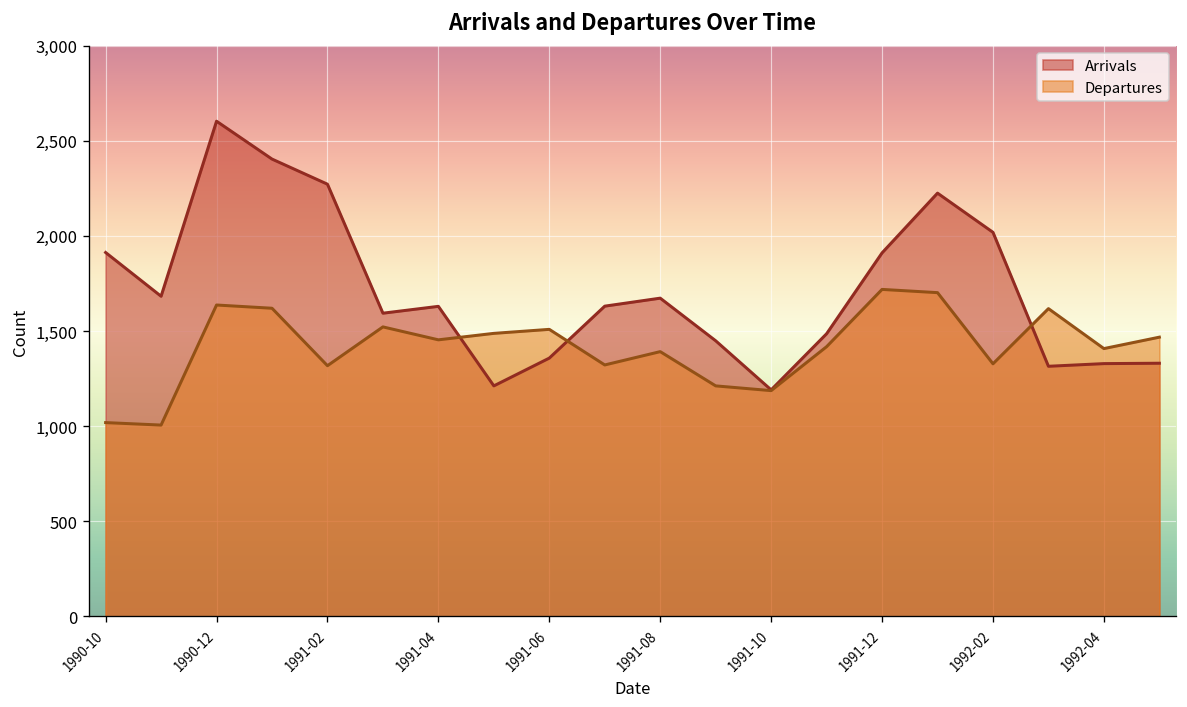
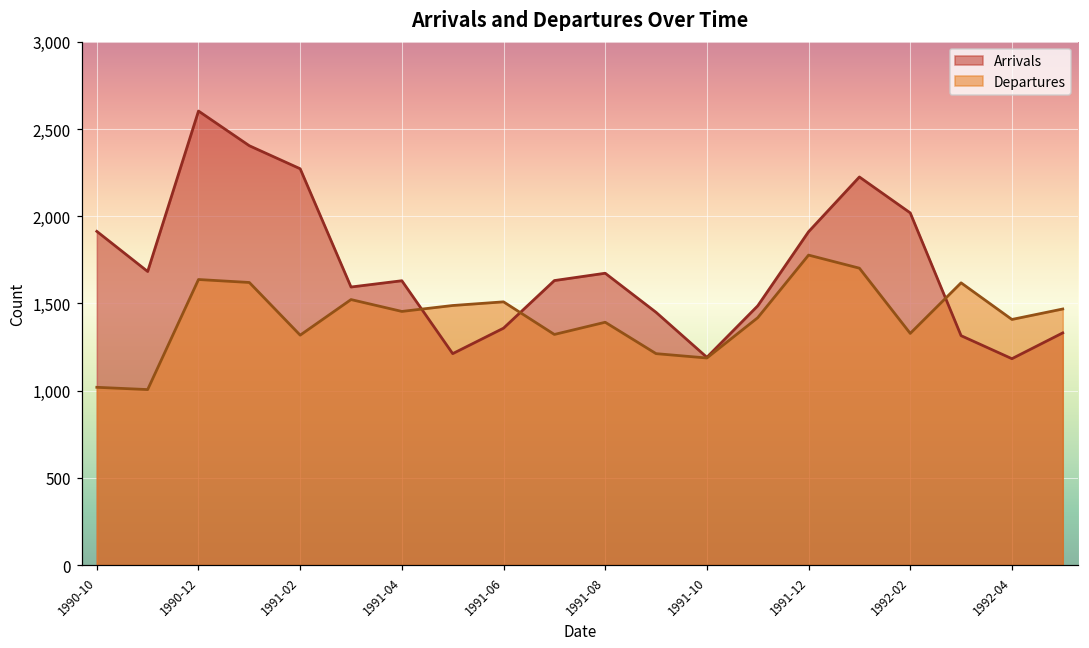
Departures, 1991-12: 1,720 -> 1,780
Arrivals, 1992-04: 1,330 -> 1,180
